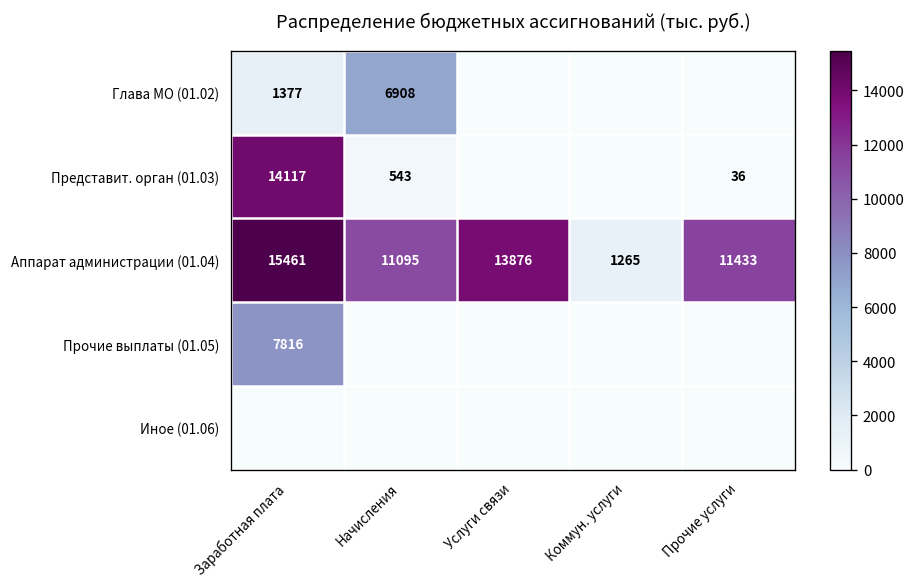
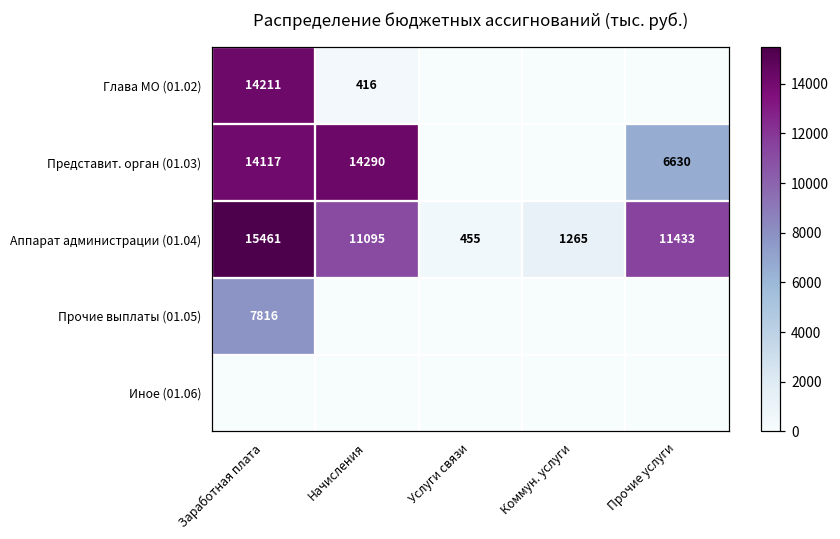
Глава МО (01.02), Заработная плата: 1377 -> 14211
Глава МО (01.02), Начисления: 6908 -> 416
Представит. орган (01.03), Начисления: 543 -> 14290
Представит. орган (01.03), Прочие услуги: 36 -> 6630
Аппарат администрации (01.04), Услуги связи: 13876 -> 455
